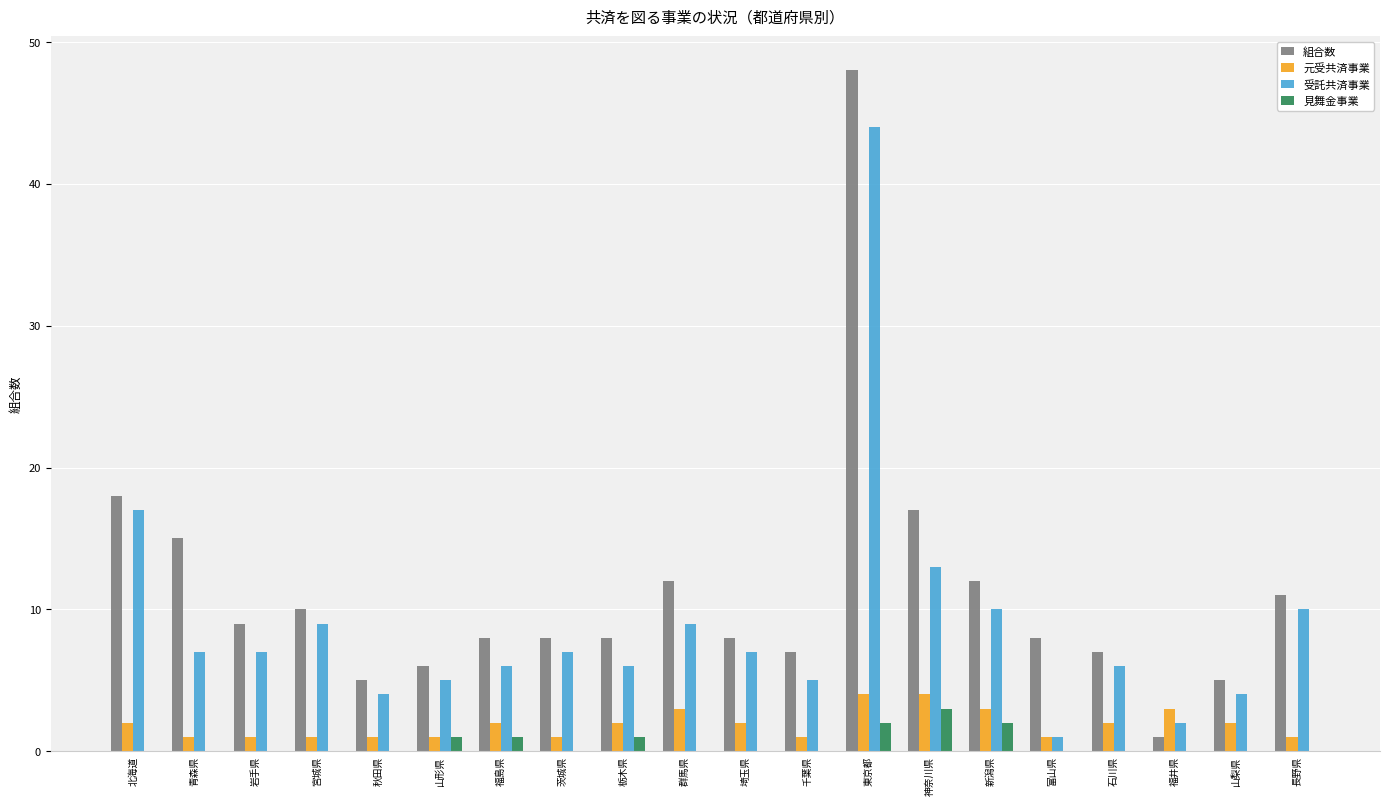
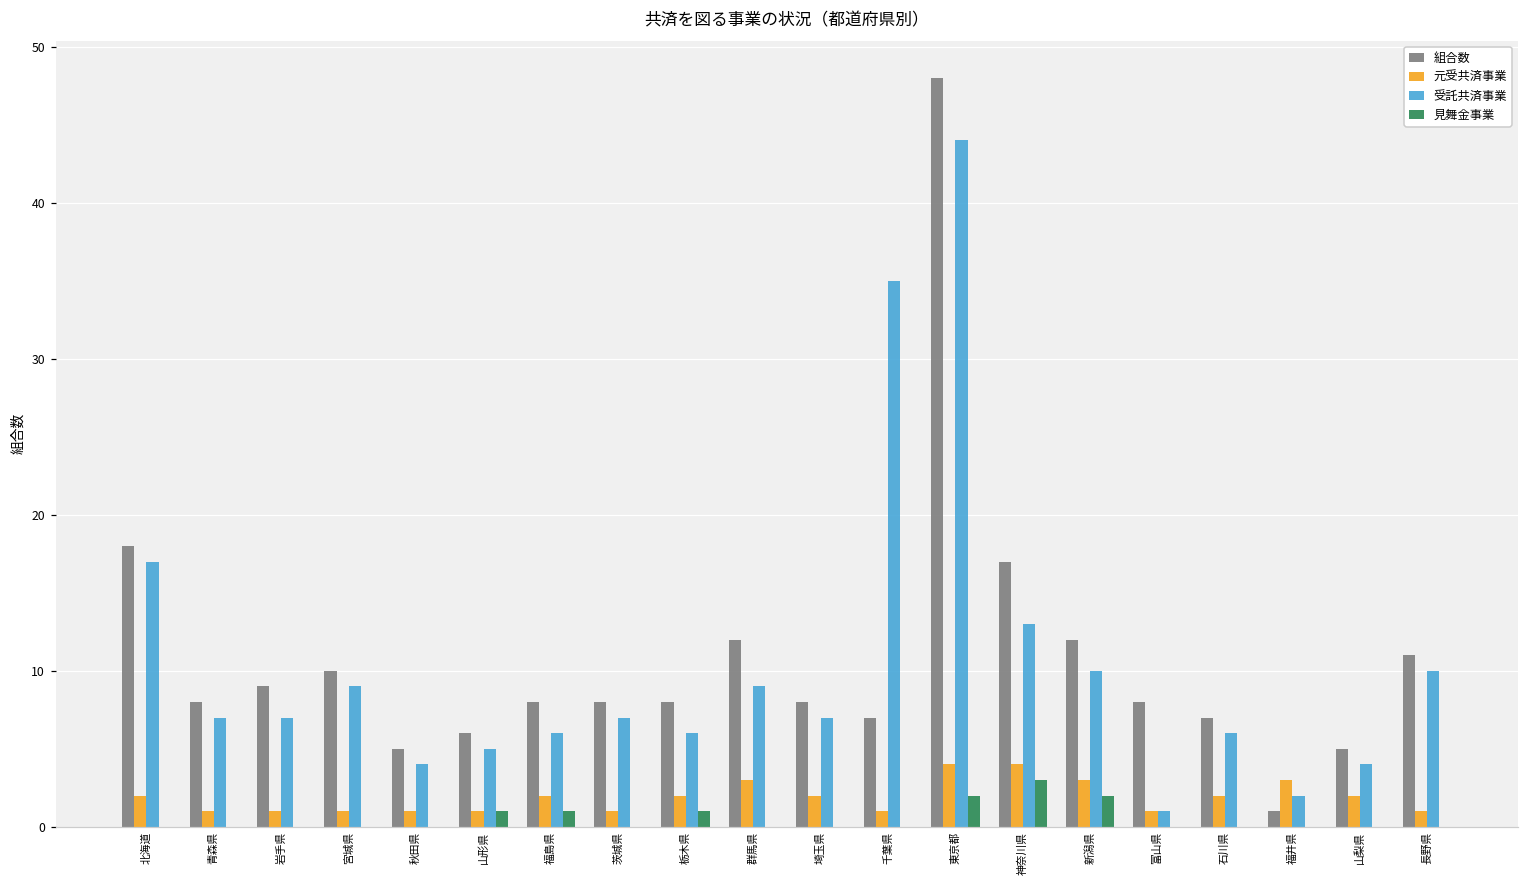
組合数, 青森県: 15 -> 8
受託共済事業, 千葉県: 5 -> 35
